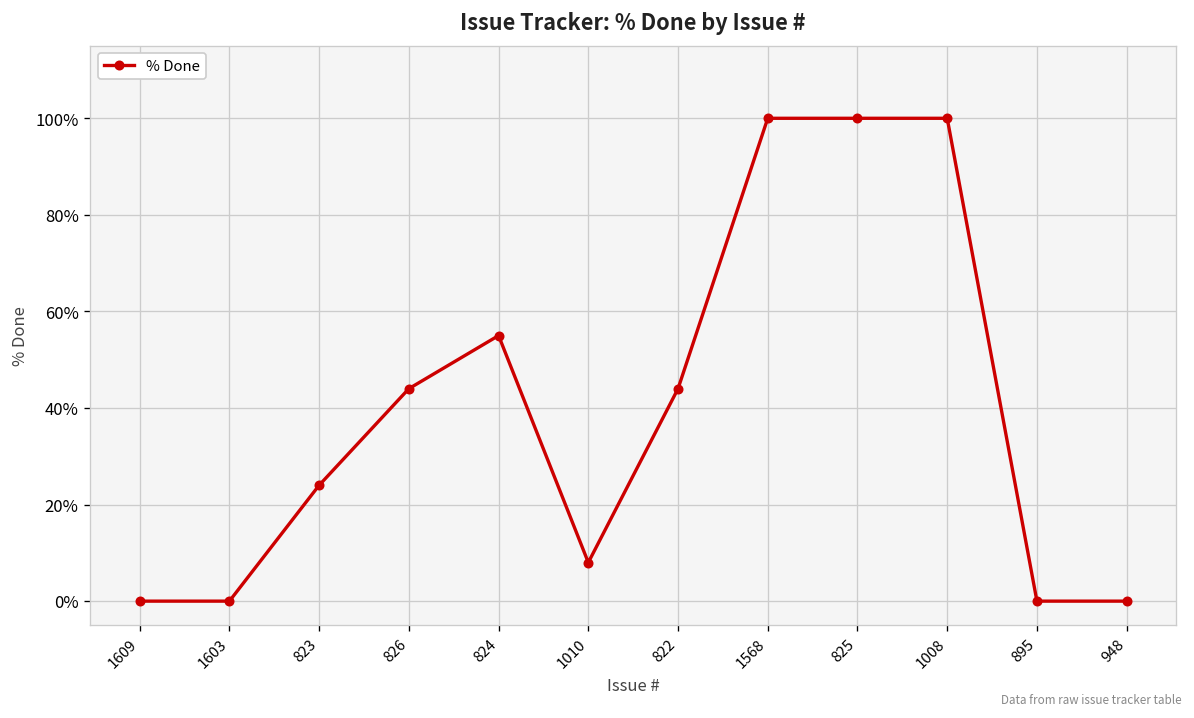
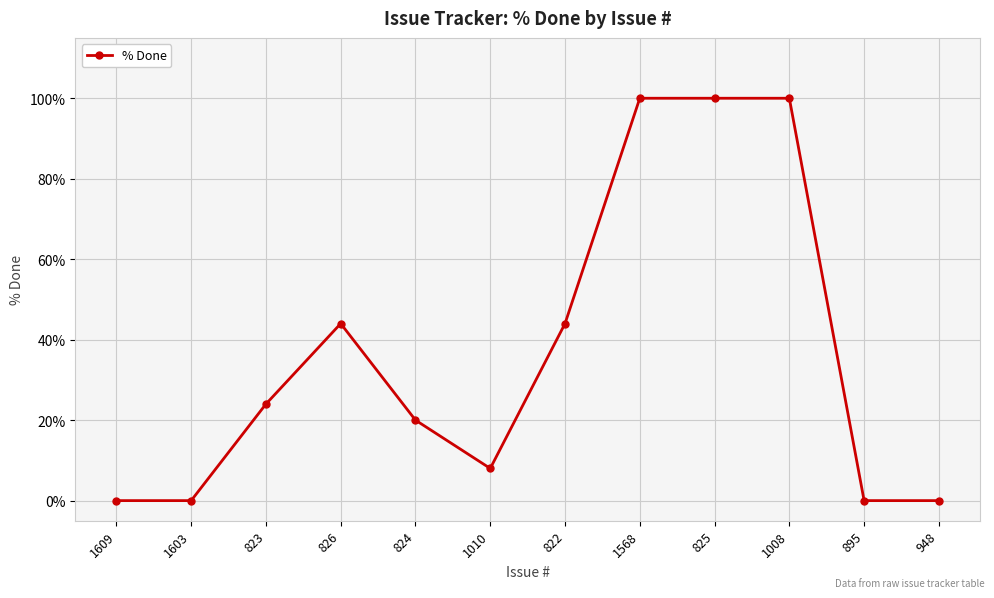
824: 55% -> 20%
